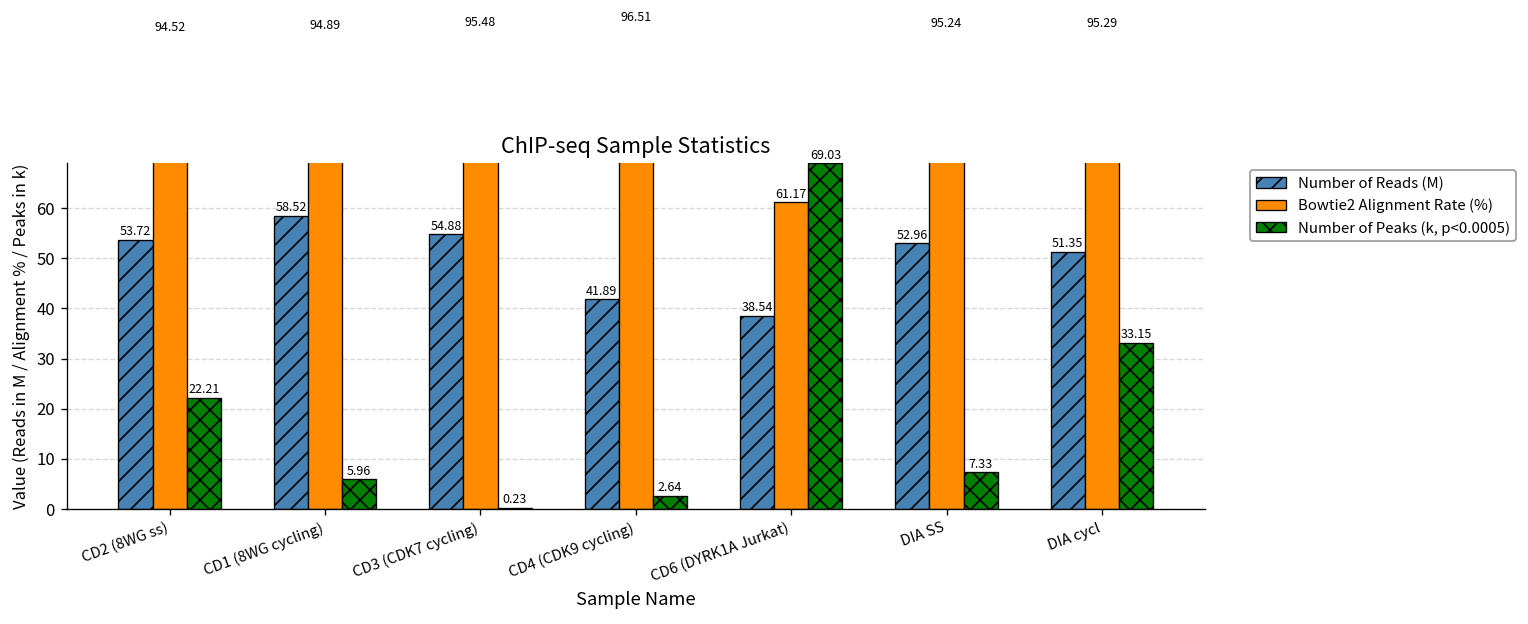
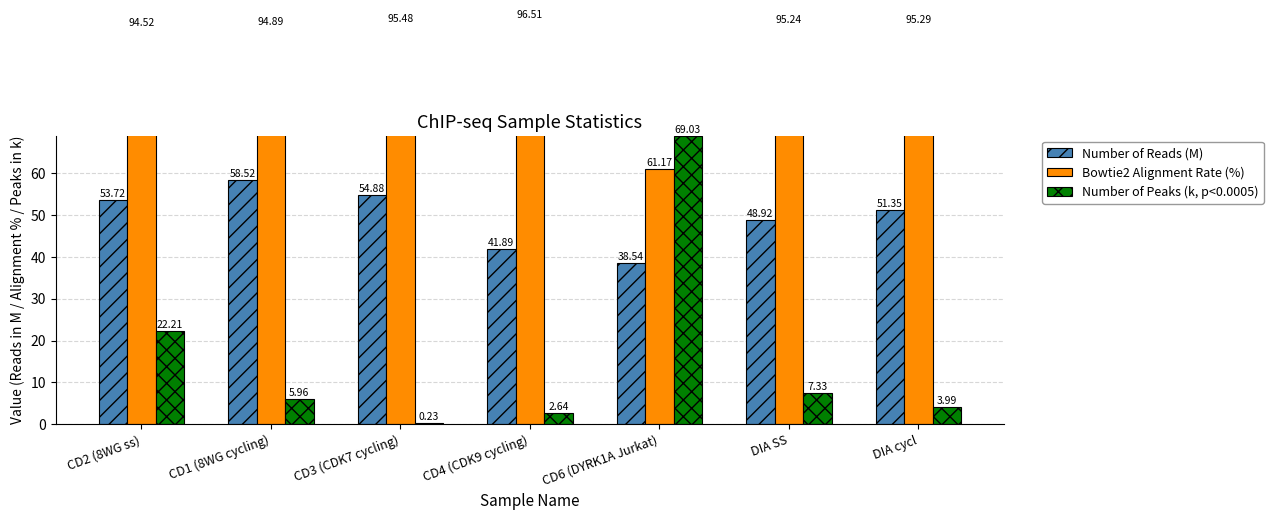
Number of Reads (M), DIA SS: 52.96 -> 48.92
Number of Peaks (k, p<0.0005), DIA cycl: 33.15 -> 3.99
